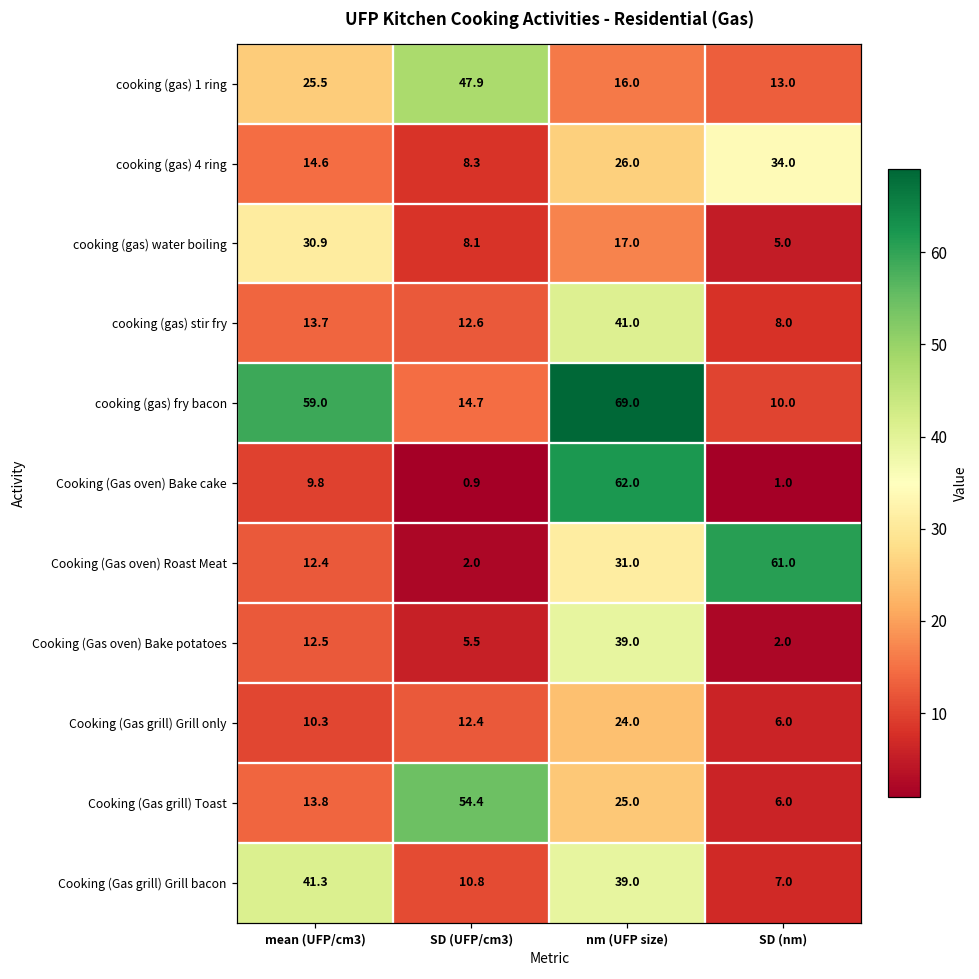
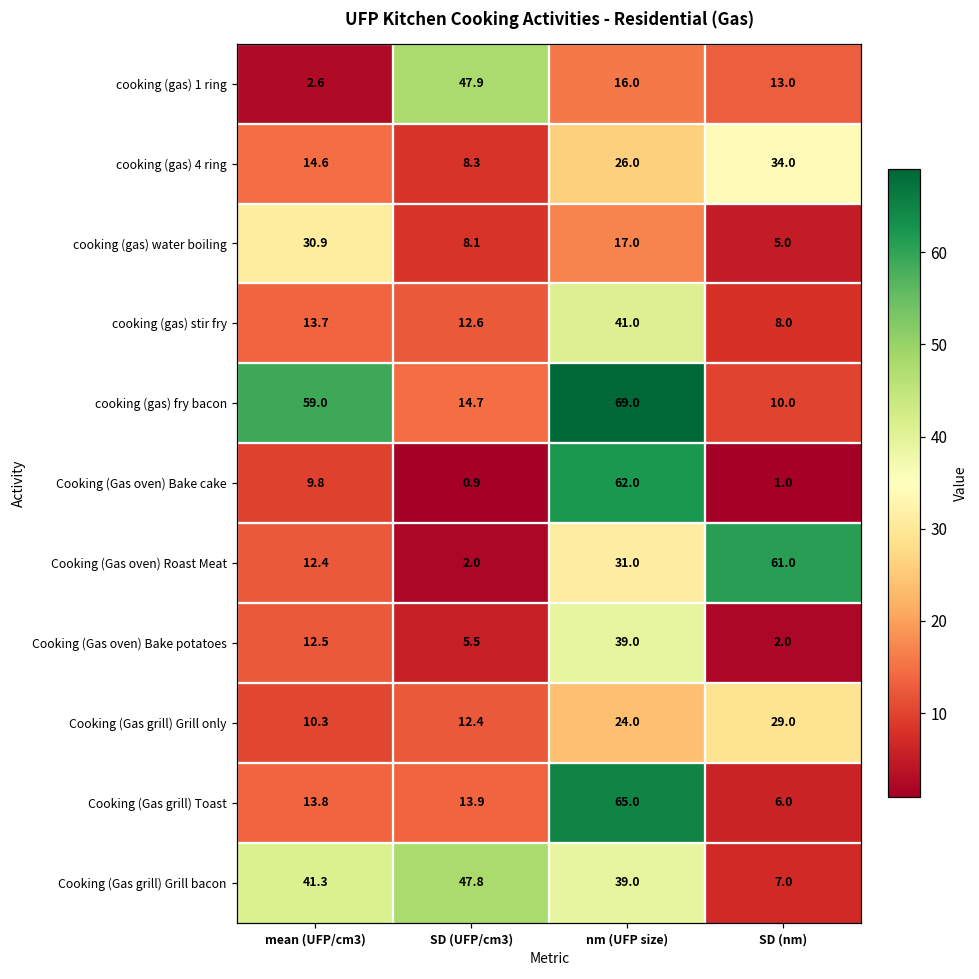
cooking (gas) 1 ring, mean (UFP/cm3): 25.5 -> 2.6
Cooking (Gas grill) Grill only, SD (nm): 6.0 -> 29.0
Cooking (Gas grill) Toast, SD (UFP/cm3): 54.4 -> 13.9
Cooking (Gas grill) Toast, nm (UFP size): 25.0 -> 65.0
Cooking (Gas grill) Grill bacon, SD (UFP/cm3): 10.8 -> 47.8
